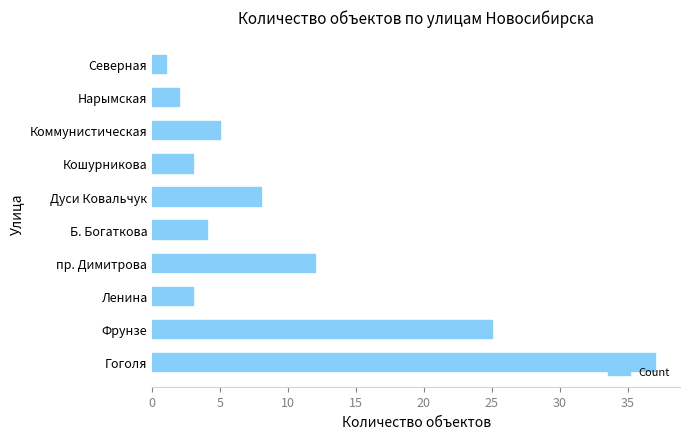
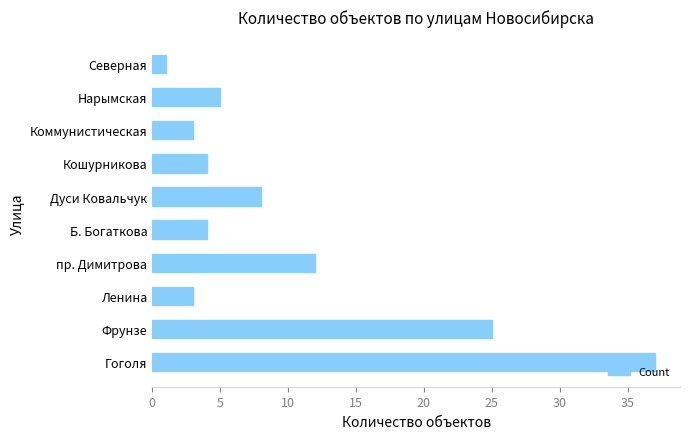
Нарымская: 2 -> 5
Коммунистическая: 5 -> 3
Кошурникова: 3 -> 4
